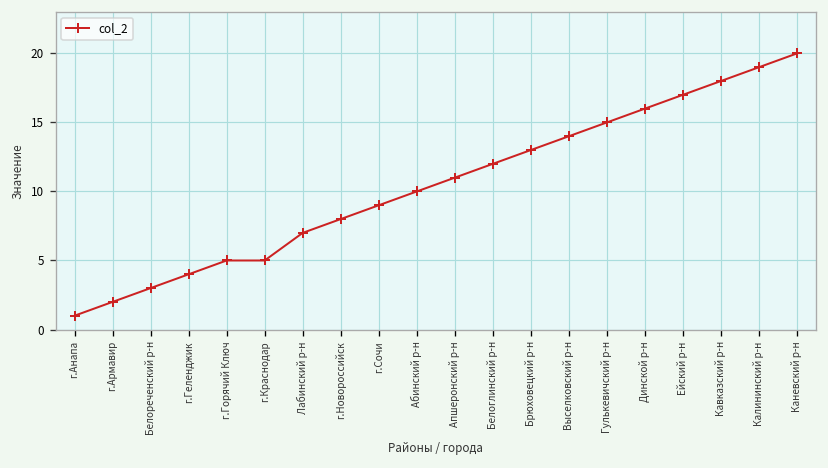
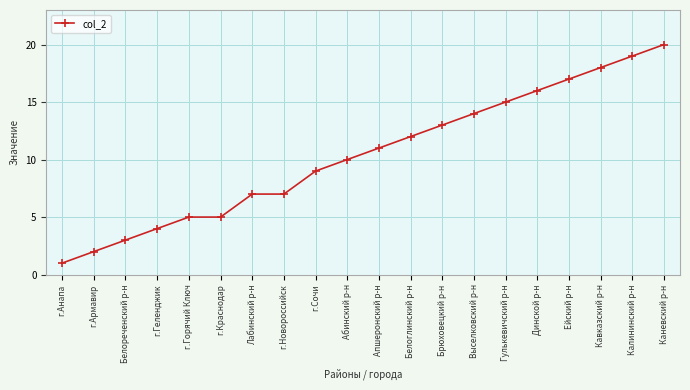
г.Новороссийск: 8 -> 7
